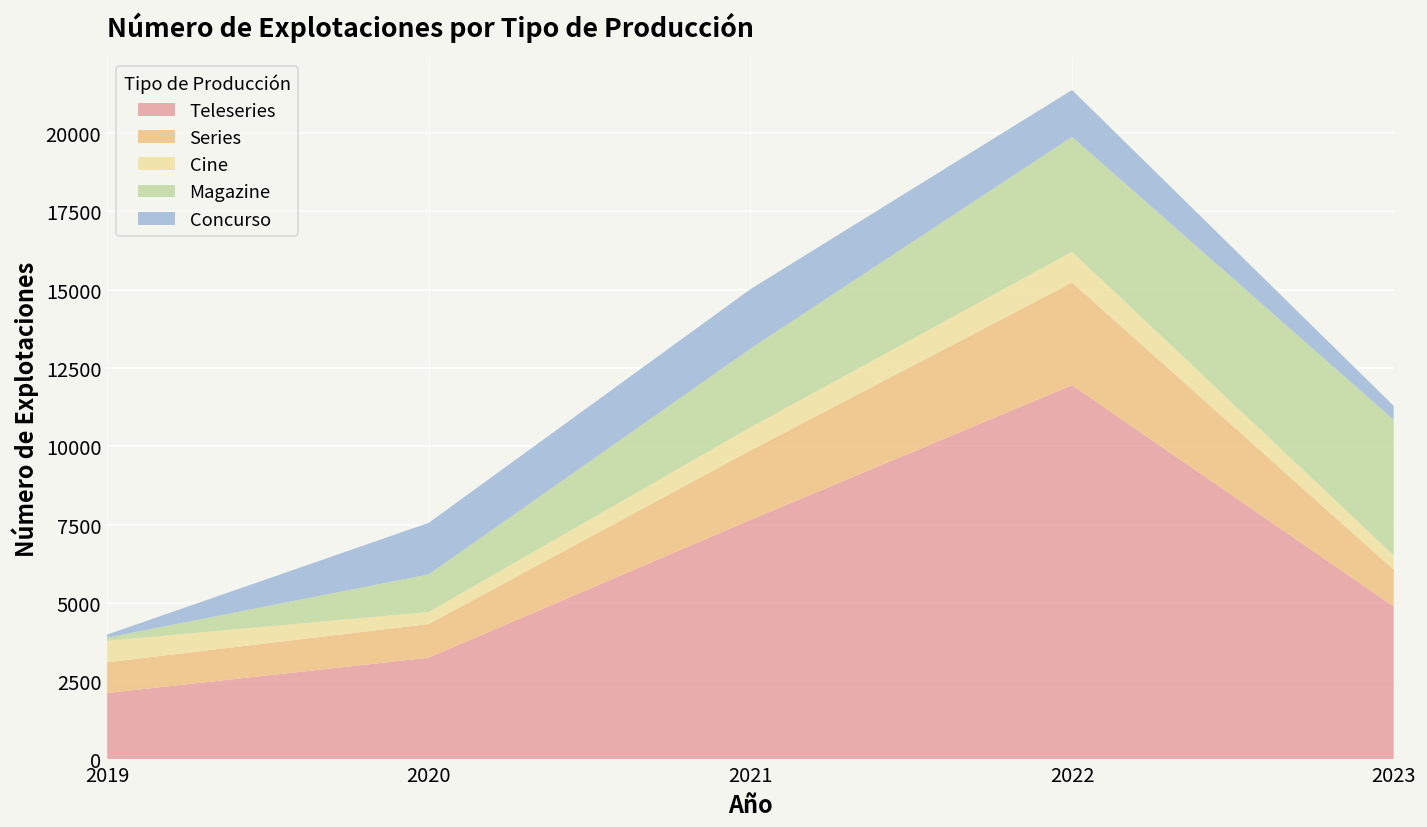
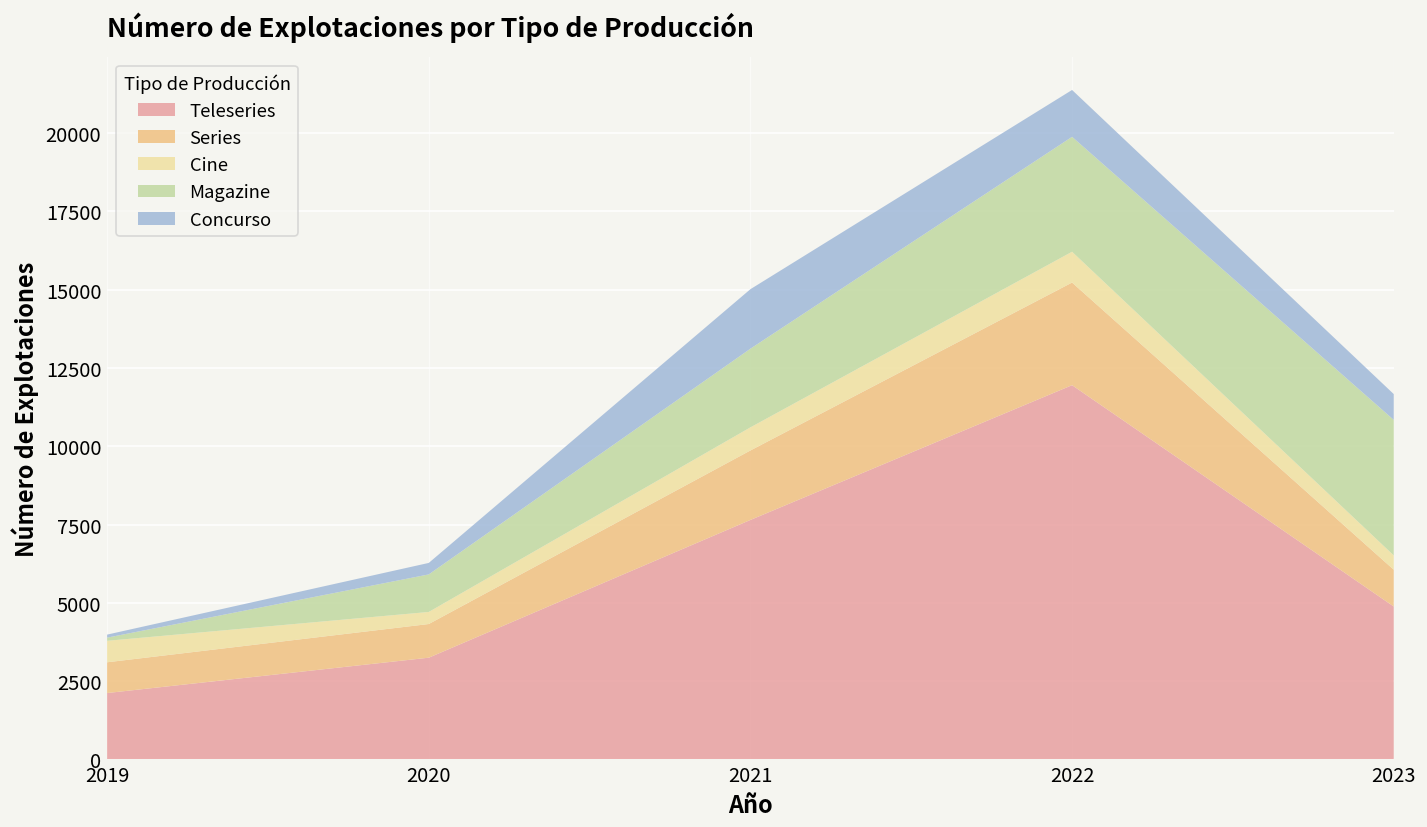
Concurso, 2020: 1600 -> 400
Concurso, 2023: 400 -> 800
